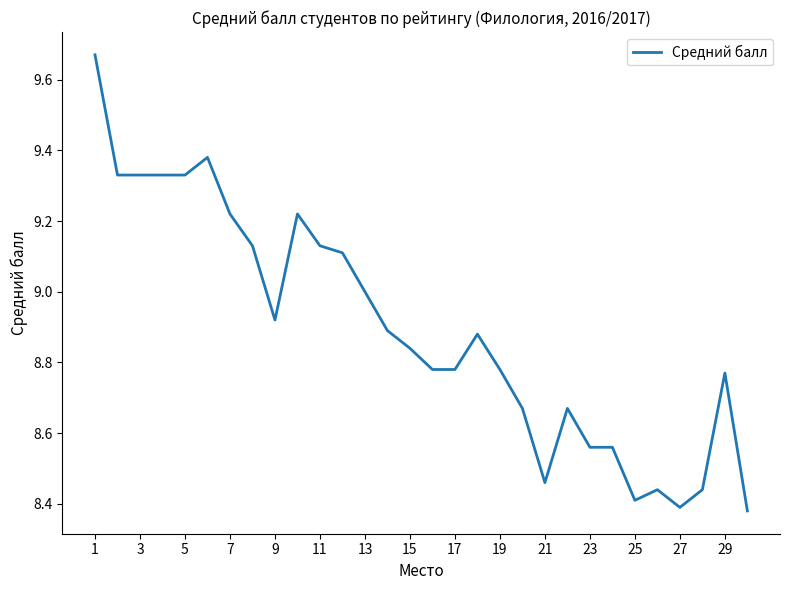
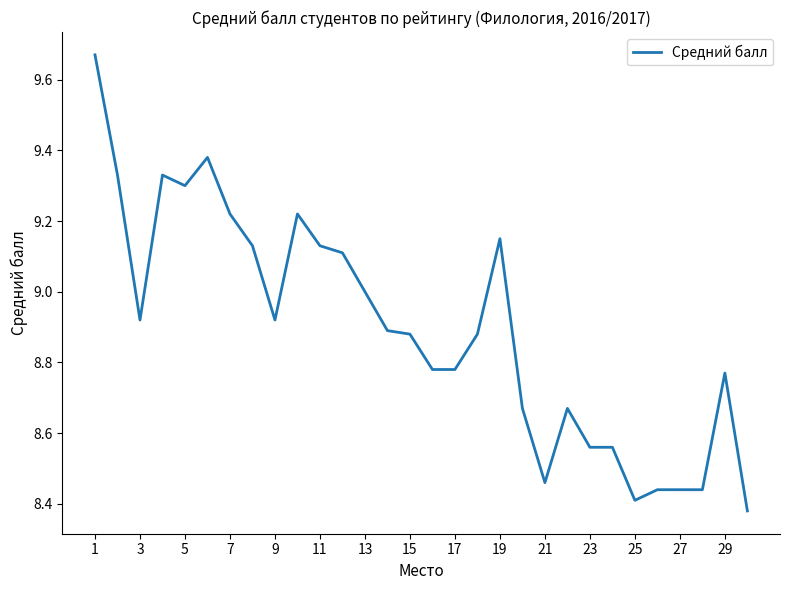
3: 9.33 -> 8.92
5: 9.33 -> 9.30
15: 8.84 -> 8.88
19: 8.78 -> 9.15
27: 8.39 -> 8.44
